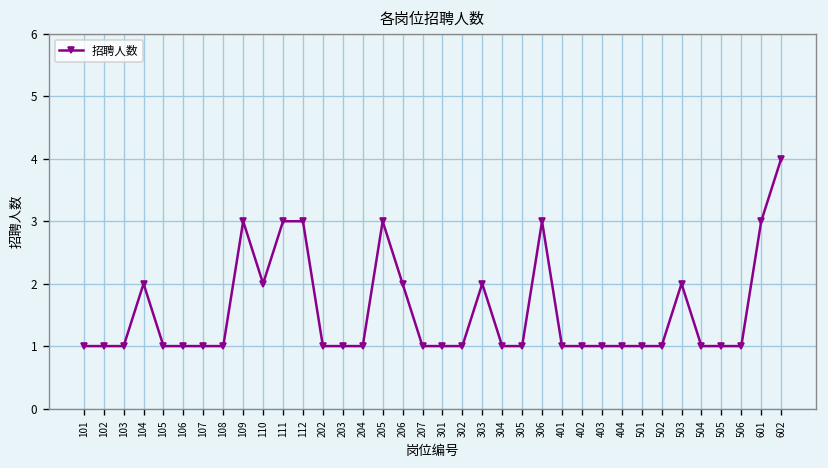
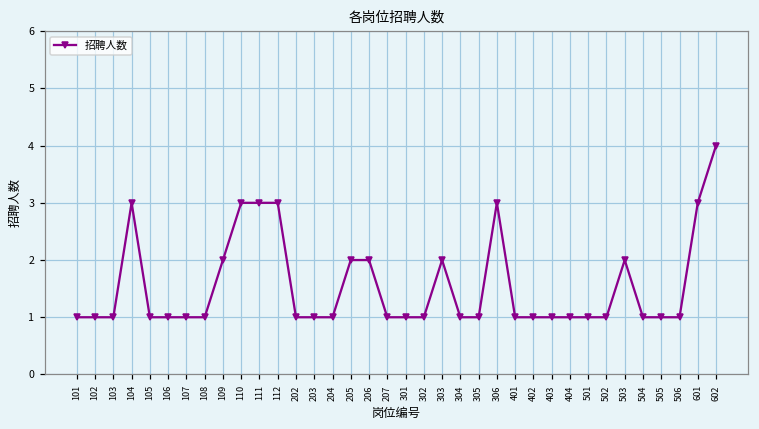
104: 2 -> 3
109: 3 -> 2
110: 2 -> 3
205: 3 -> 2
